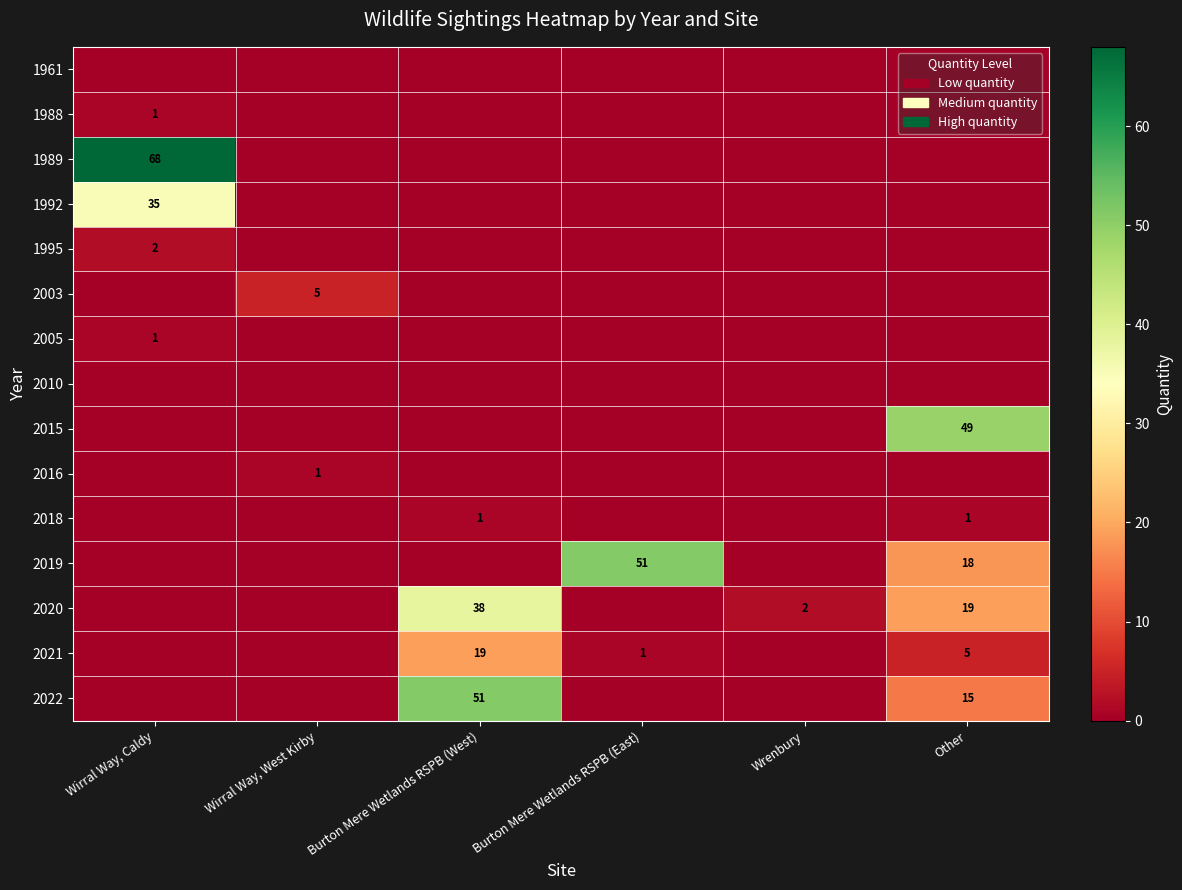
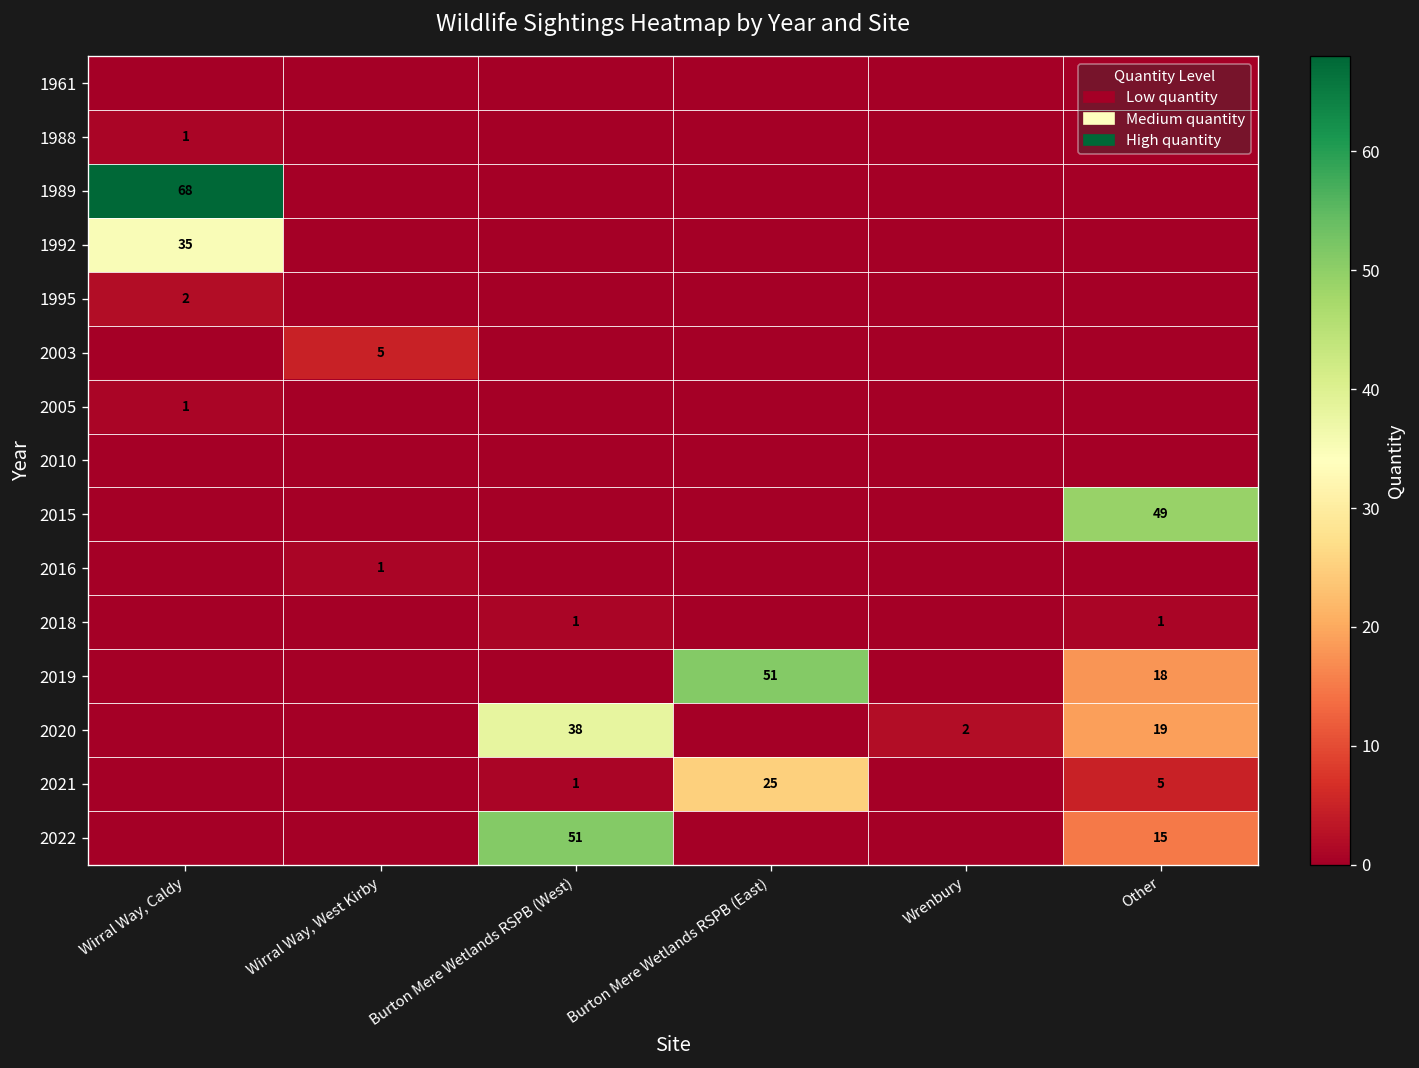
2021, Burton Mere Wetlands RSPB (West): 19 -> 1
2021, Burton Mere Wetlands RSPB (East): 1 -> 25
